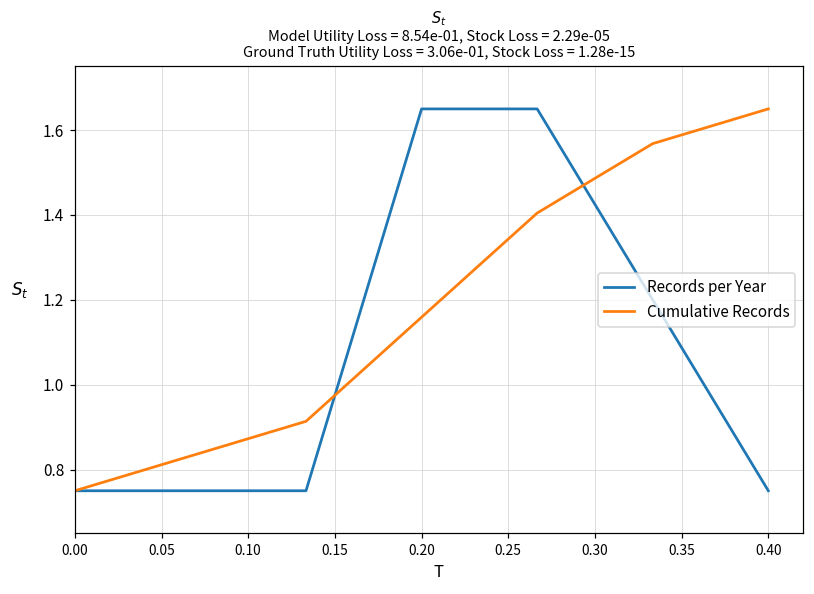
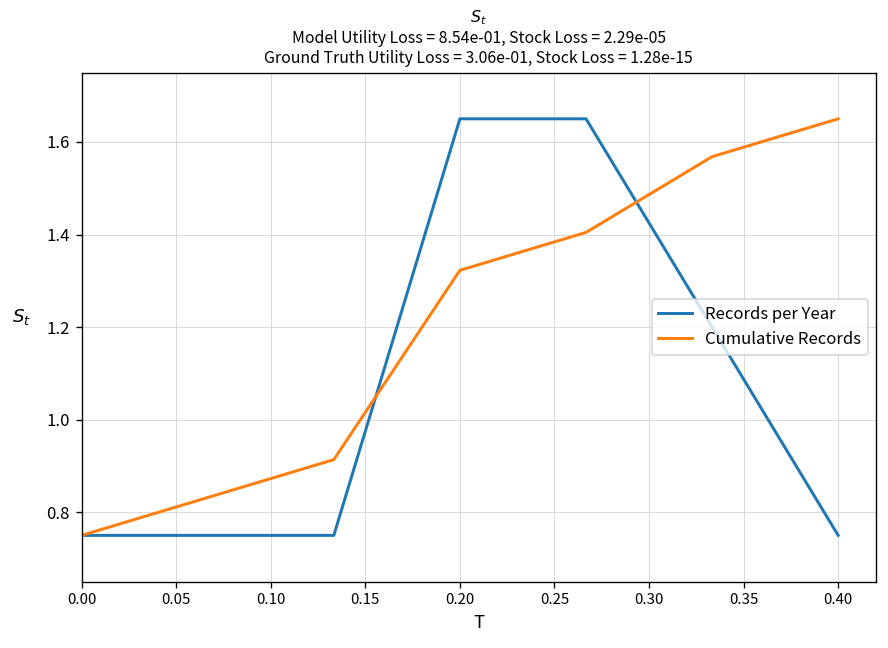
Cumulative Records, 0.20: 1.16 -> 1.32
